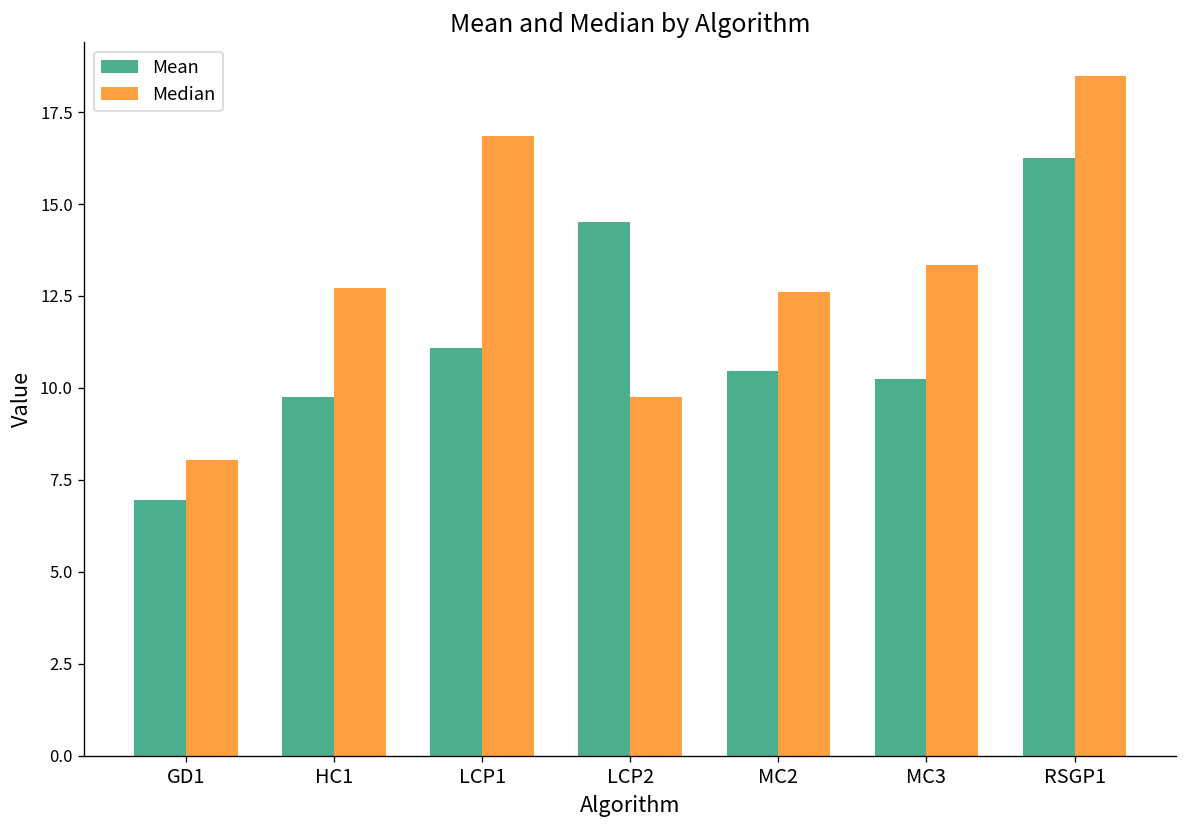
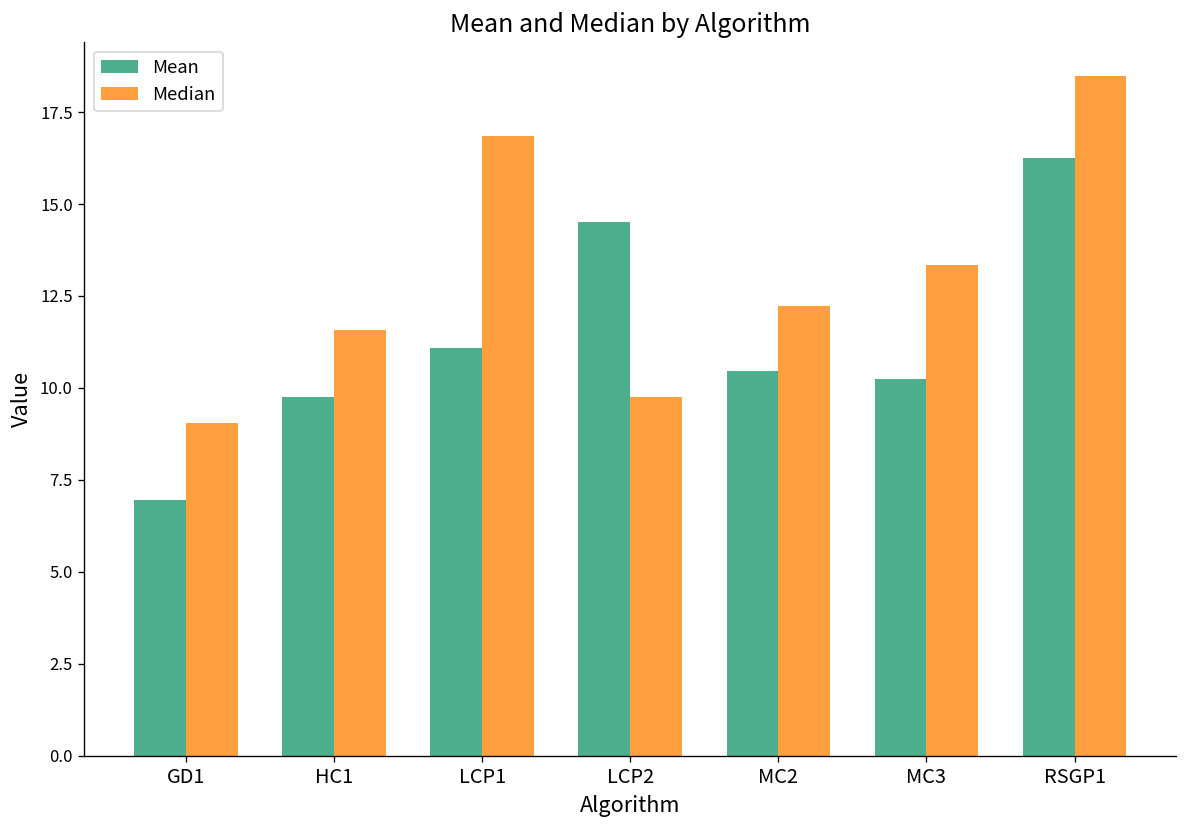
Median, GD1: 8.0 -> 9.0
Median, HC1: 12.7 -> 11.6
Median, MC2: 12.6 -> 12.2
